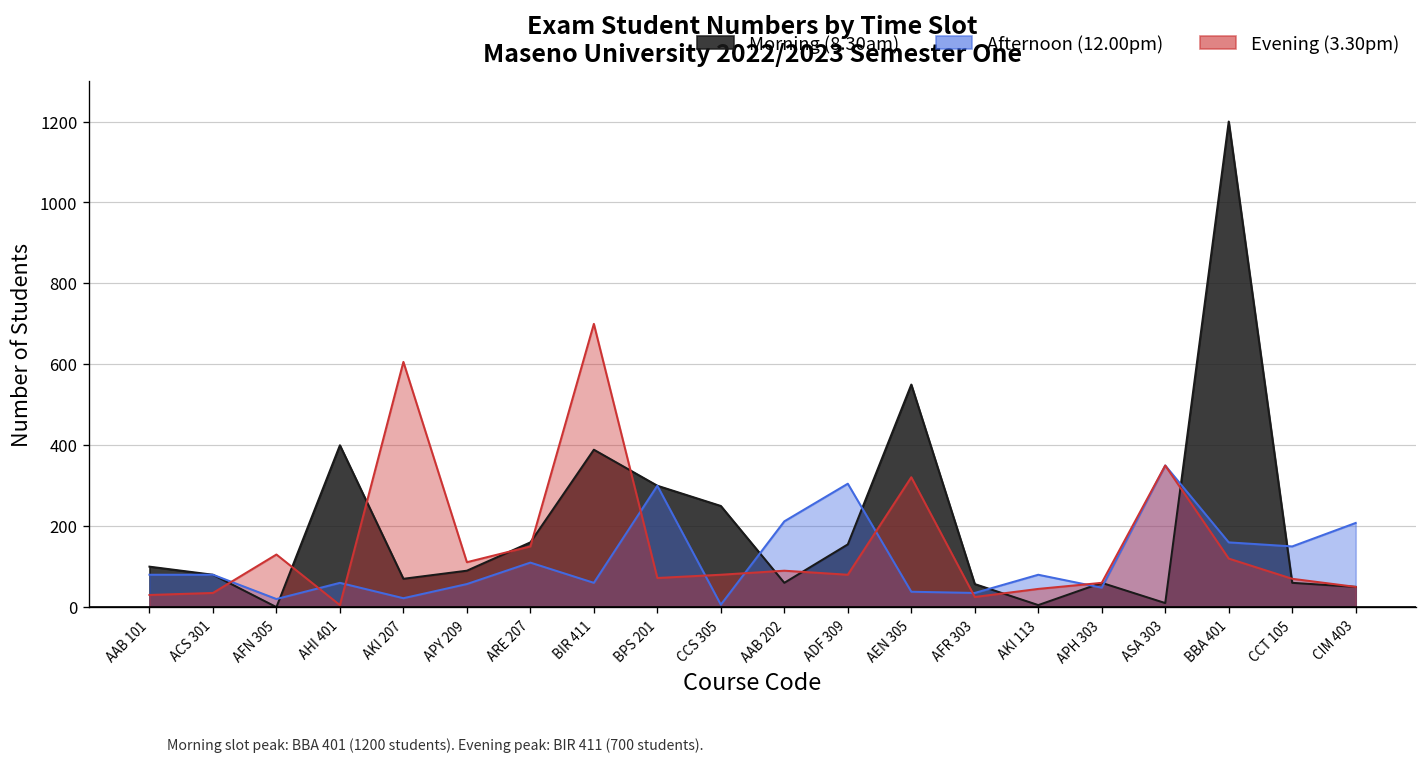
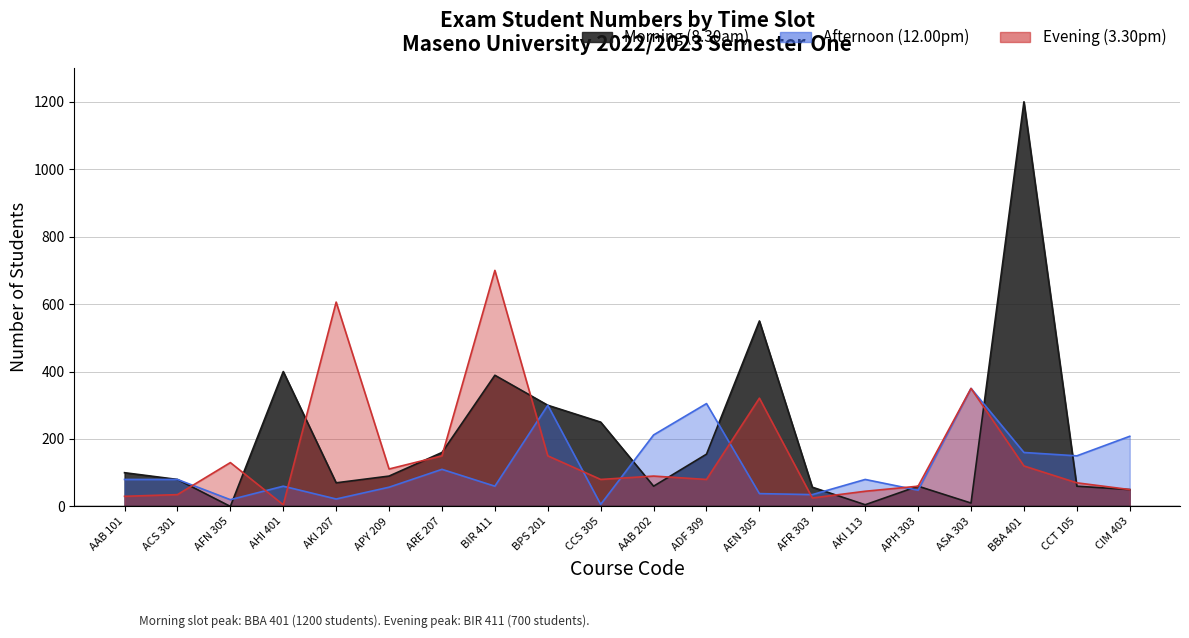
Evening (3.30pm), BPS 201: 70 -> 150
